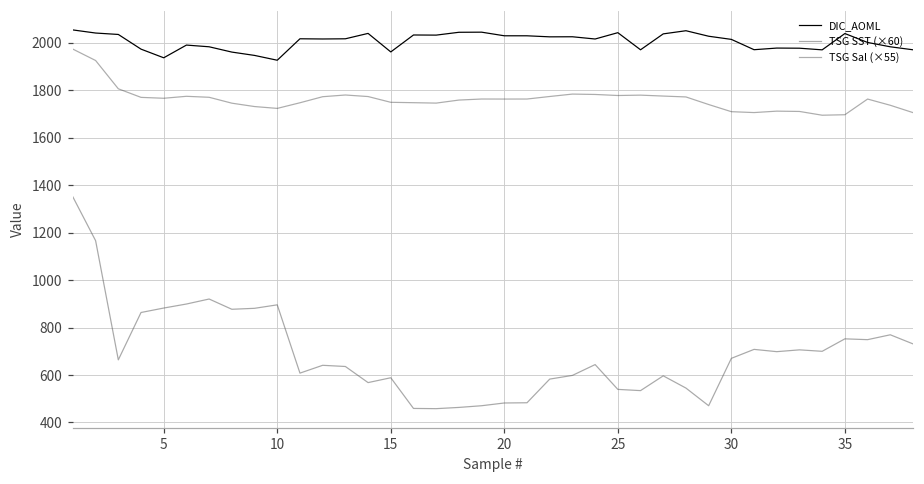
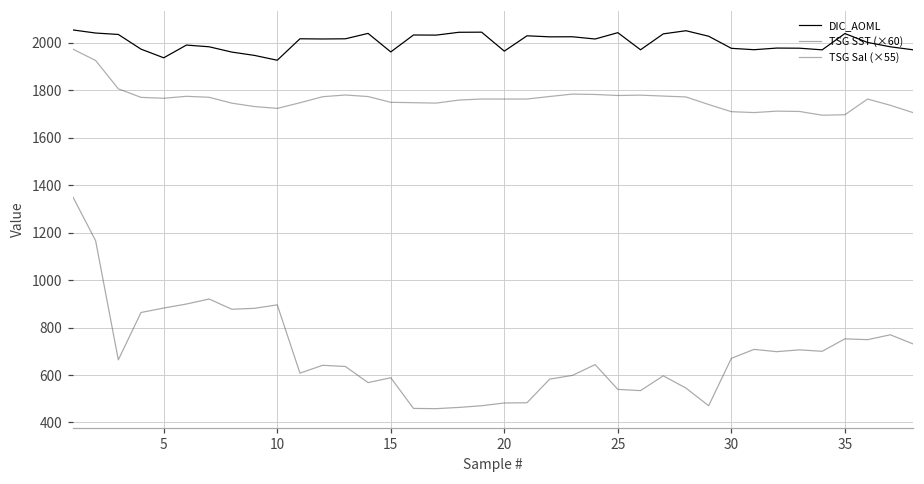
DIC_AOML, 20: 2030 -> 1970
DIC_AOML, 30: 2020 -> 1980
